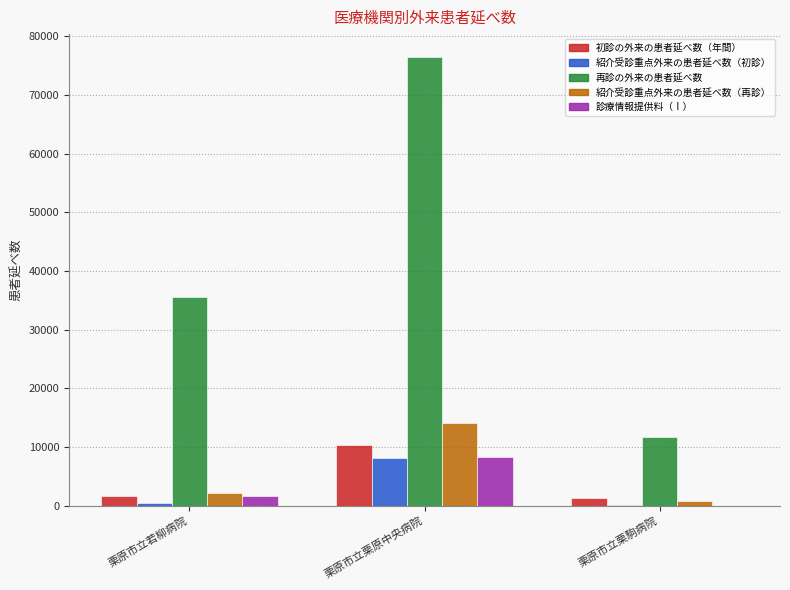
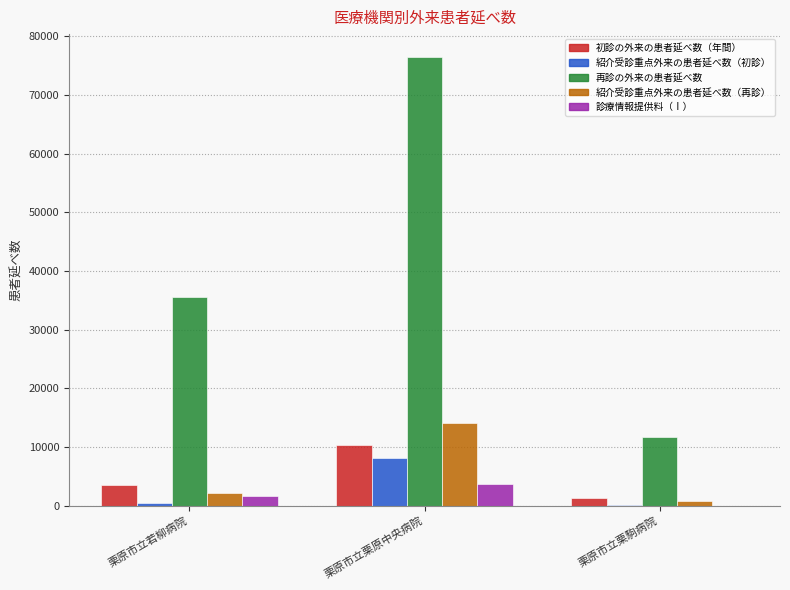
初診の外来の患者延べ数（年間）, 栗原市立若柳病院: 2000 -> 4000
診療情報提供料（Ⅰ）, 栗原市立栗原中央病院: 8000 -> 4000
